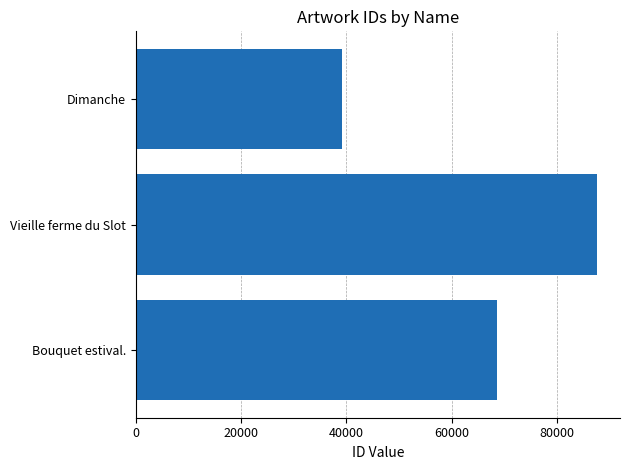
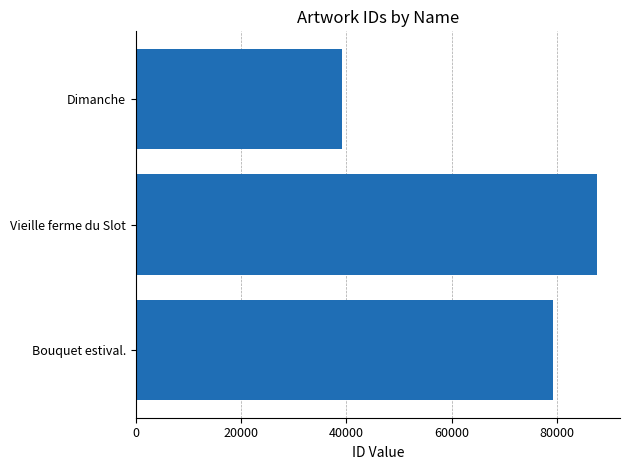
Bouquet estival.: 69000 -> 79000
